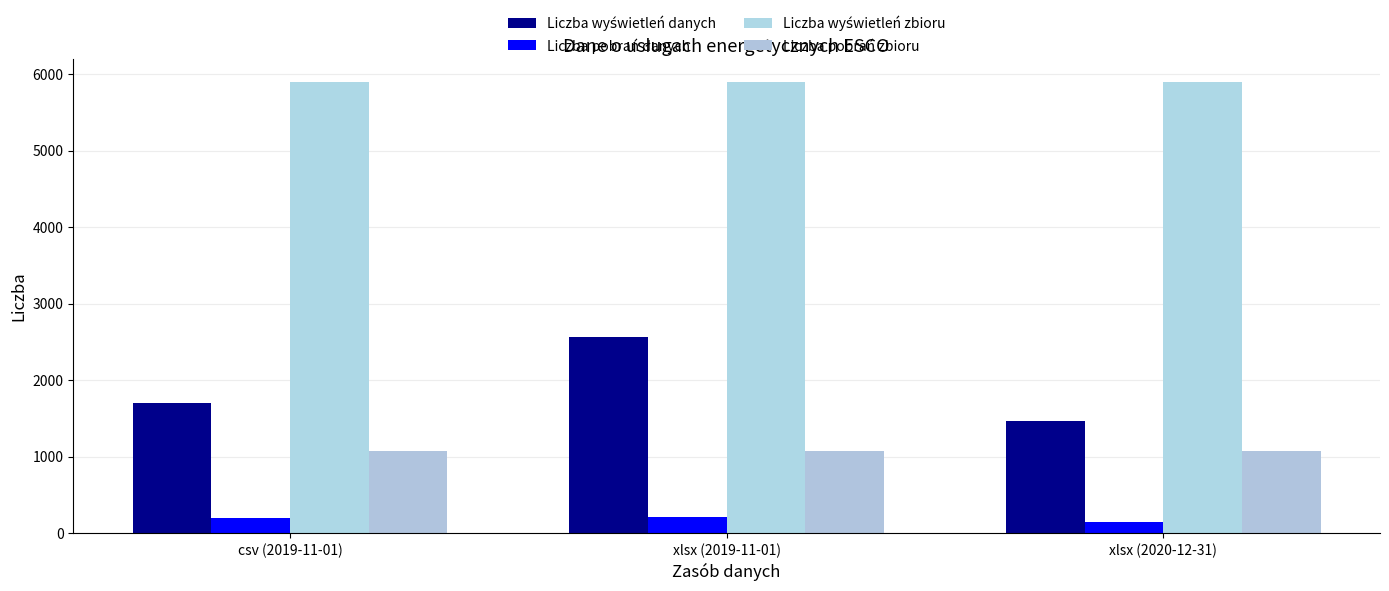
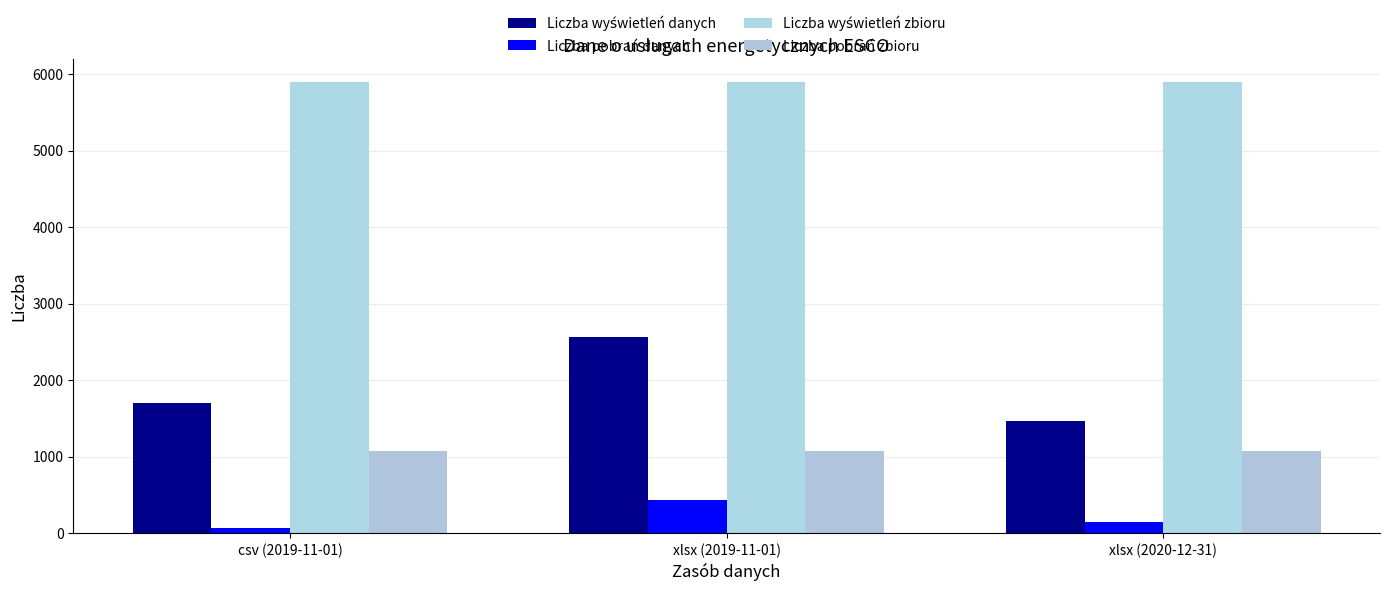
Liczba pobrań danych, csv (2019-11-01): 200 -> 100
Liczba pobrań danych, xlsx (2019-11-01): 200 -> 400
